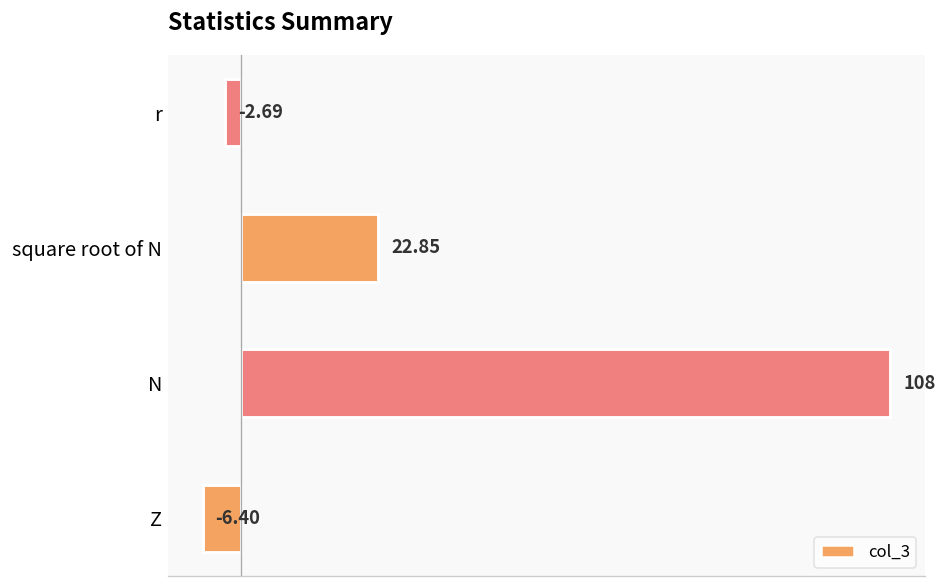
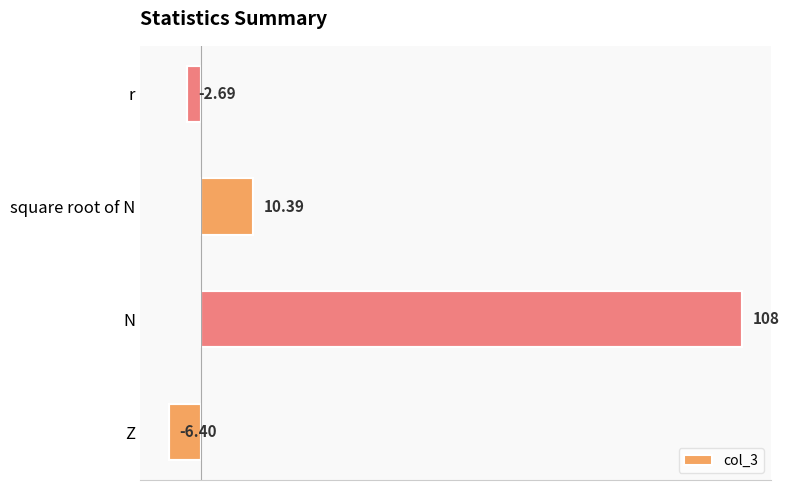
square root of N: 22.85 -> 10.39
